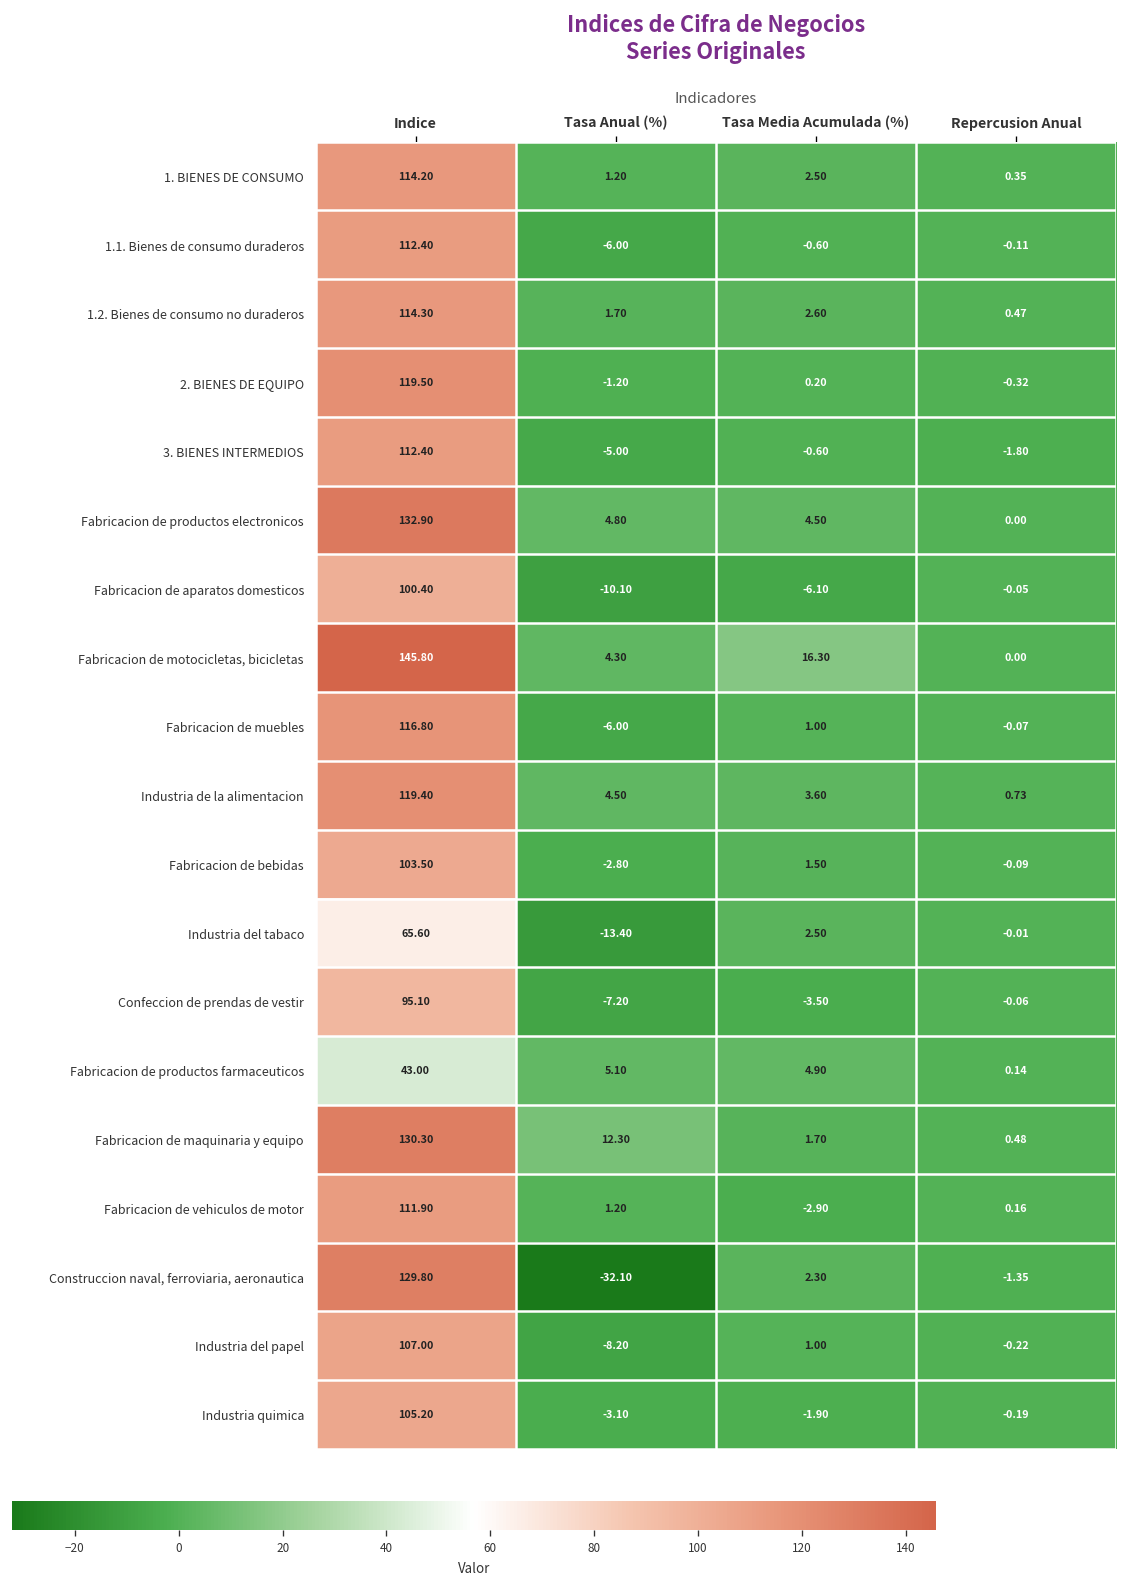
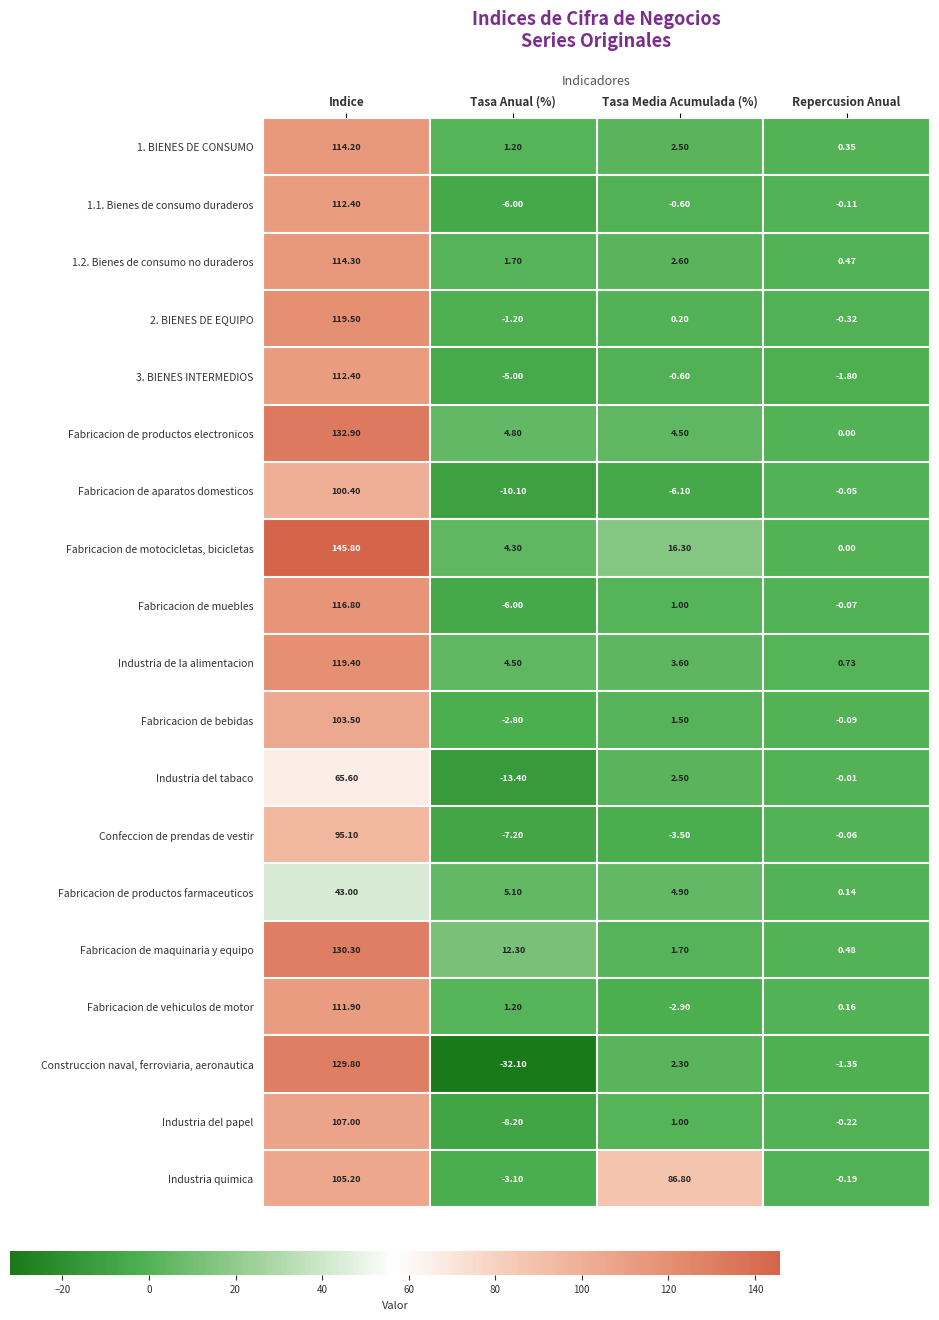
Industria quimica, Tasa Media Acumulada (%): -1.90 -> 86.80
